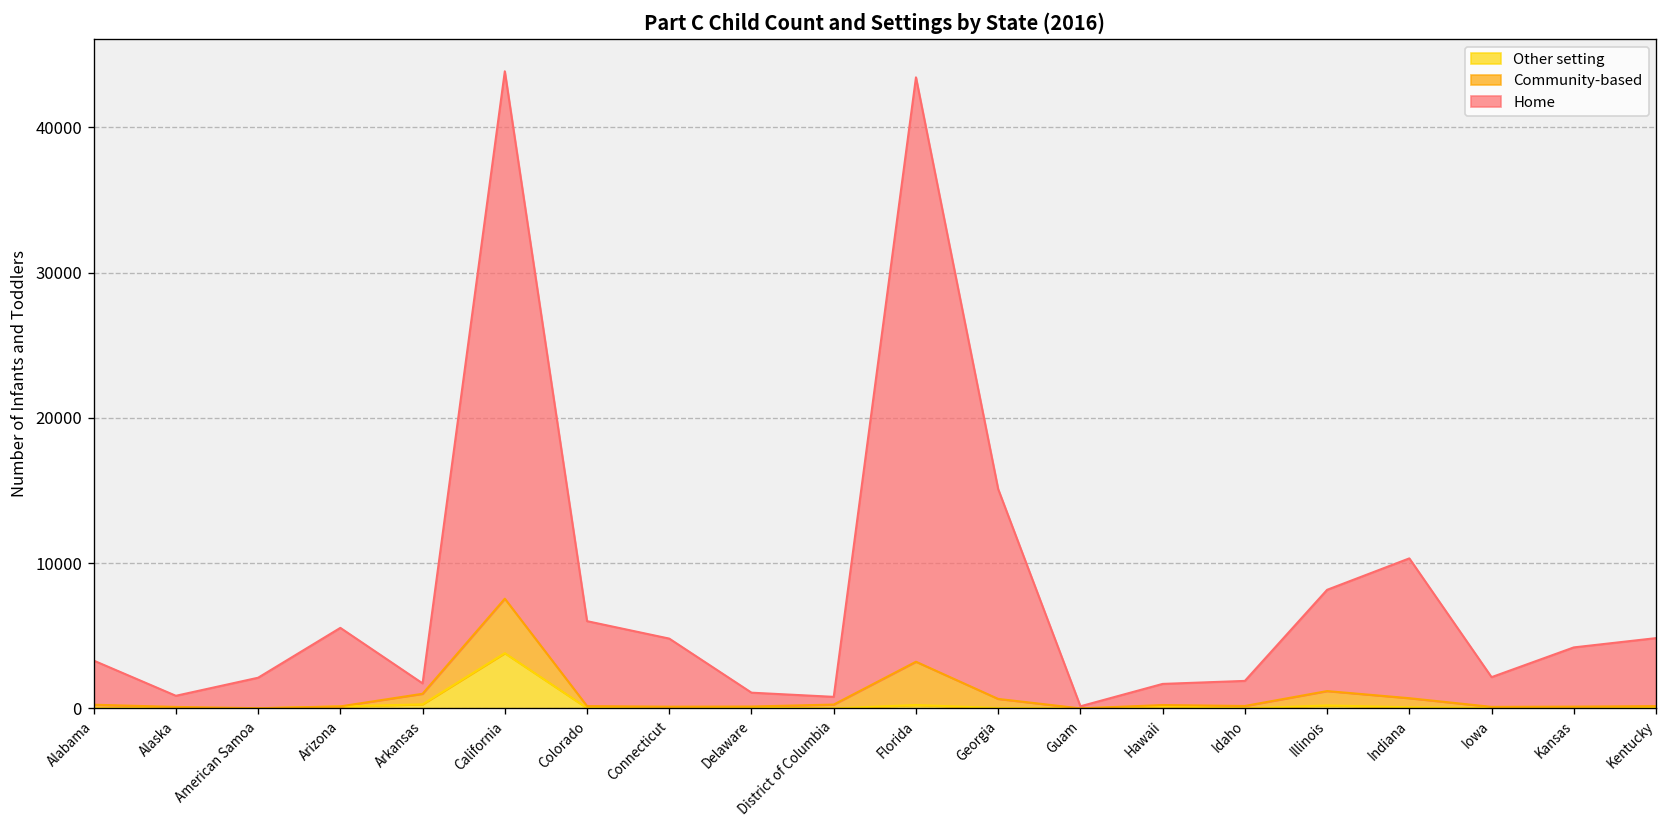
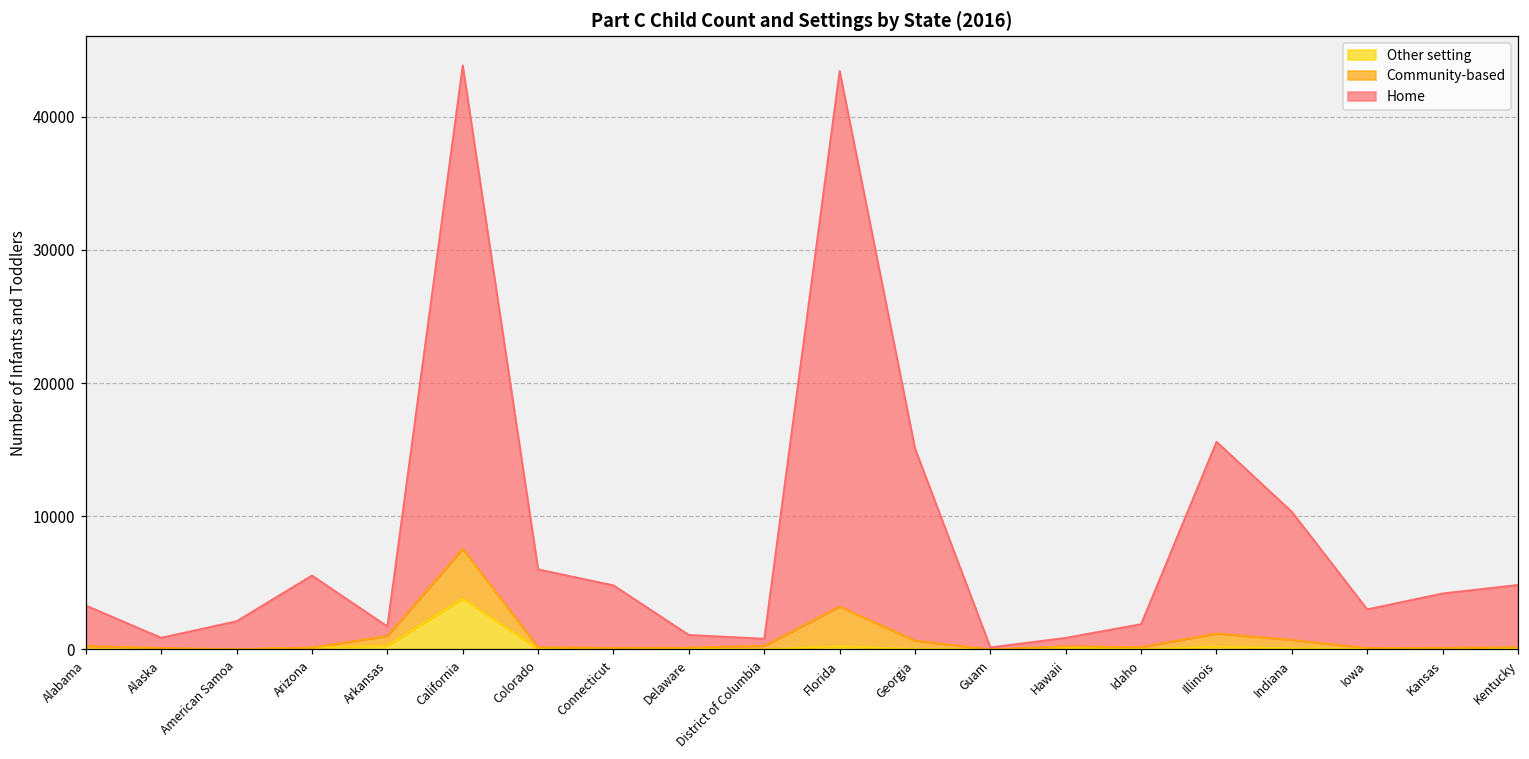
Home, Hawaii: 1500 -> 600
Home, Illinois: 7000 -> 14400
Home, Iowa: 2000 -> 2900
